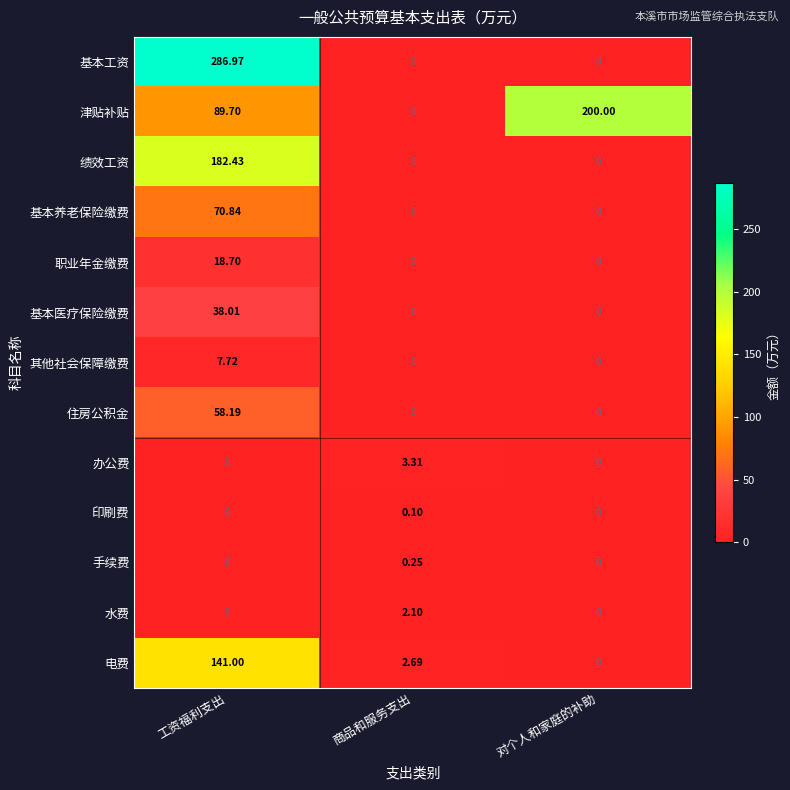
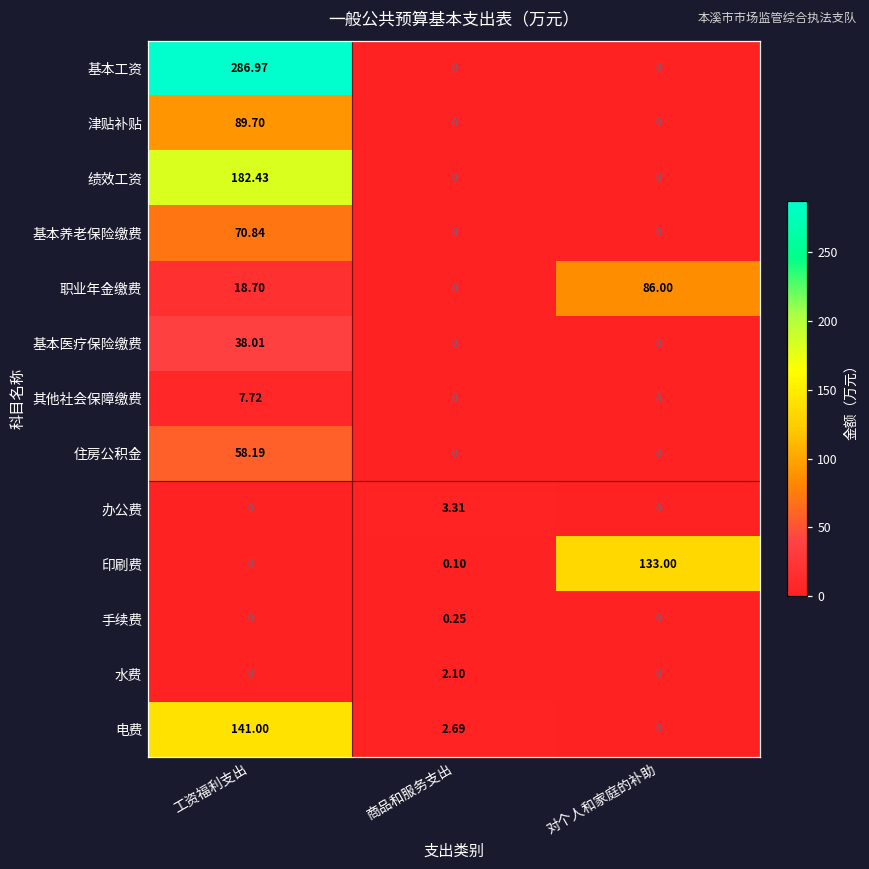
津贴补贴, 对个人和家庭的补助: 200.00 -> 0
职业年金缴费, 对个人和家庭的补助: 0 -> 86.00
印刷费, 对个人和家庭的补助: 0 -> 133.00
